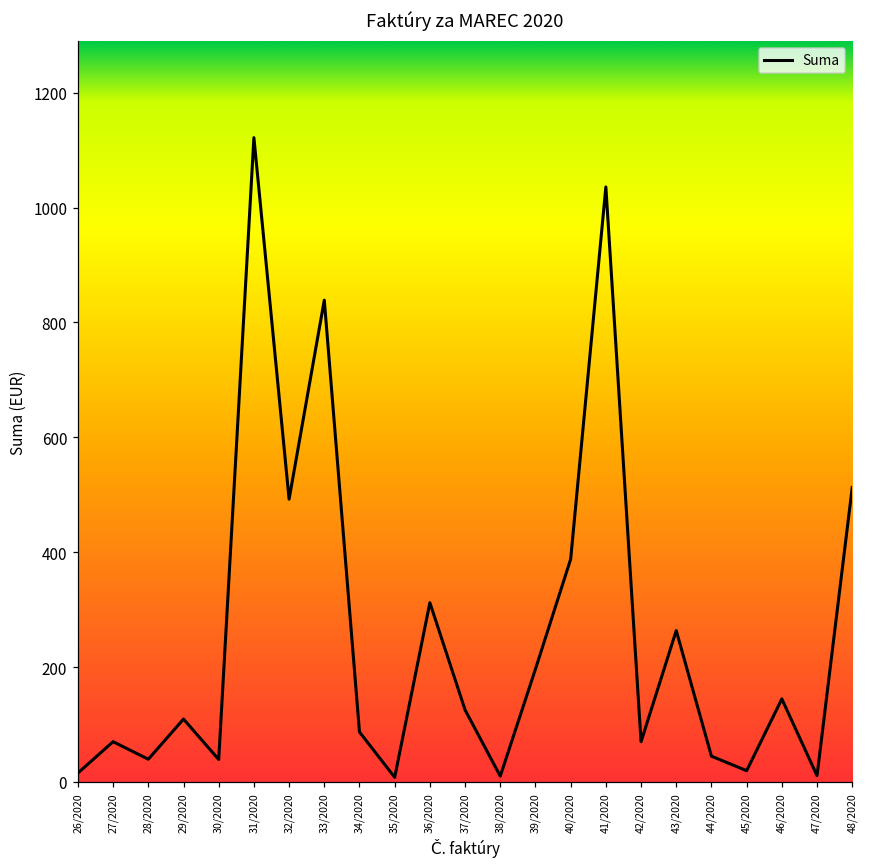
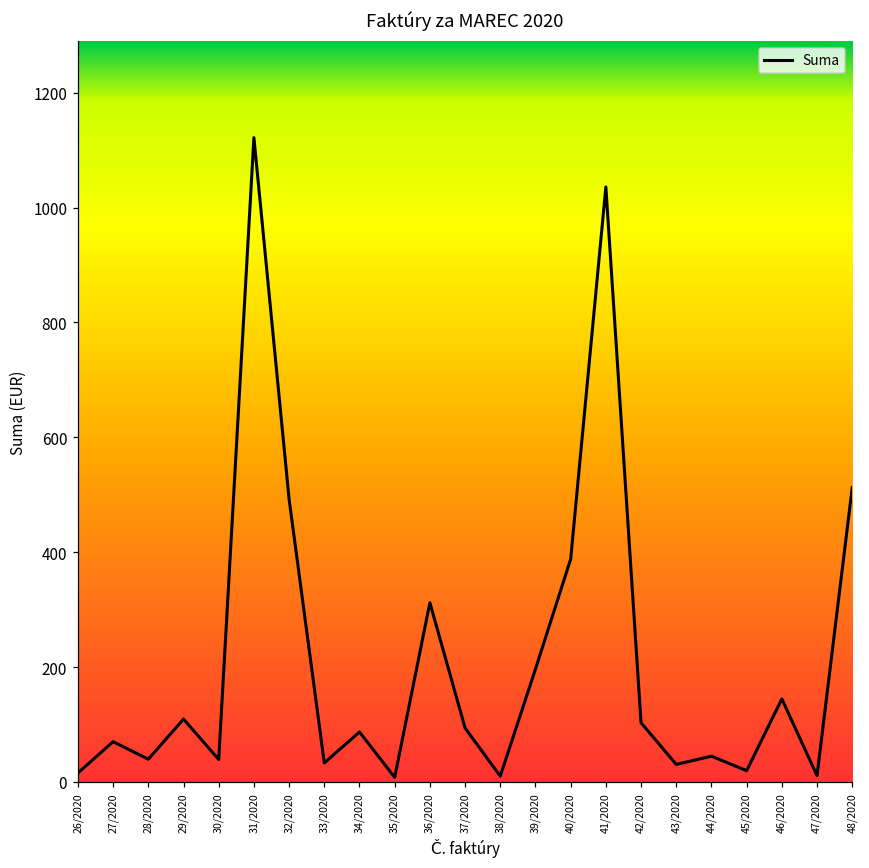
33/2020: 840 -> 30
37/2020: 130 -> 90
42/2020: 70 -> 100
43/2020: 260 -> 30
